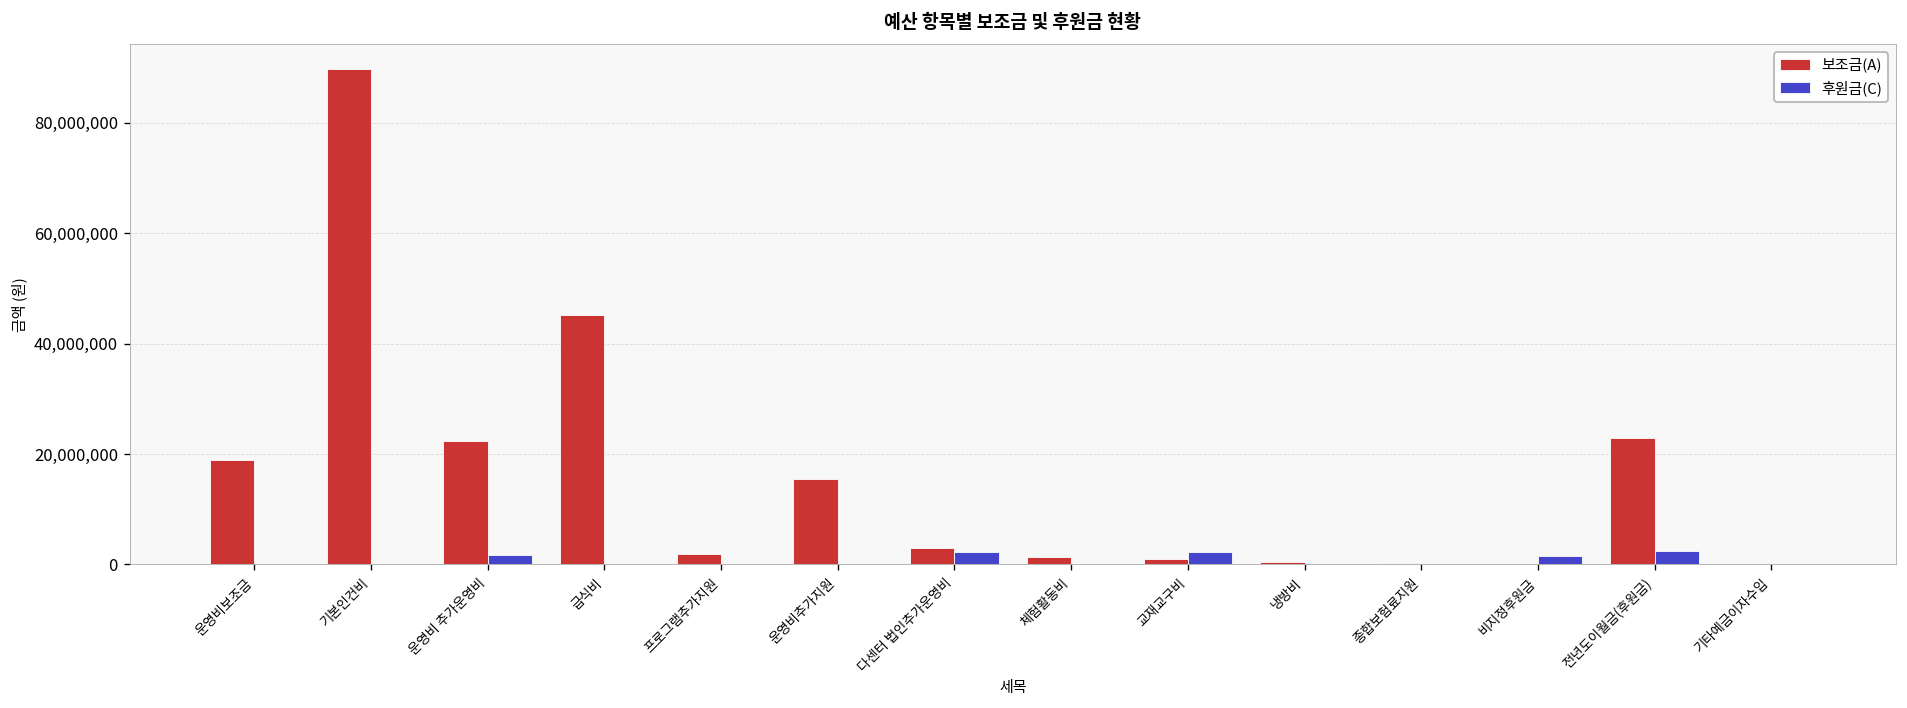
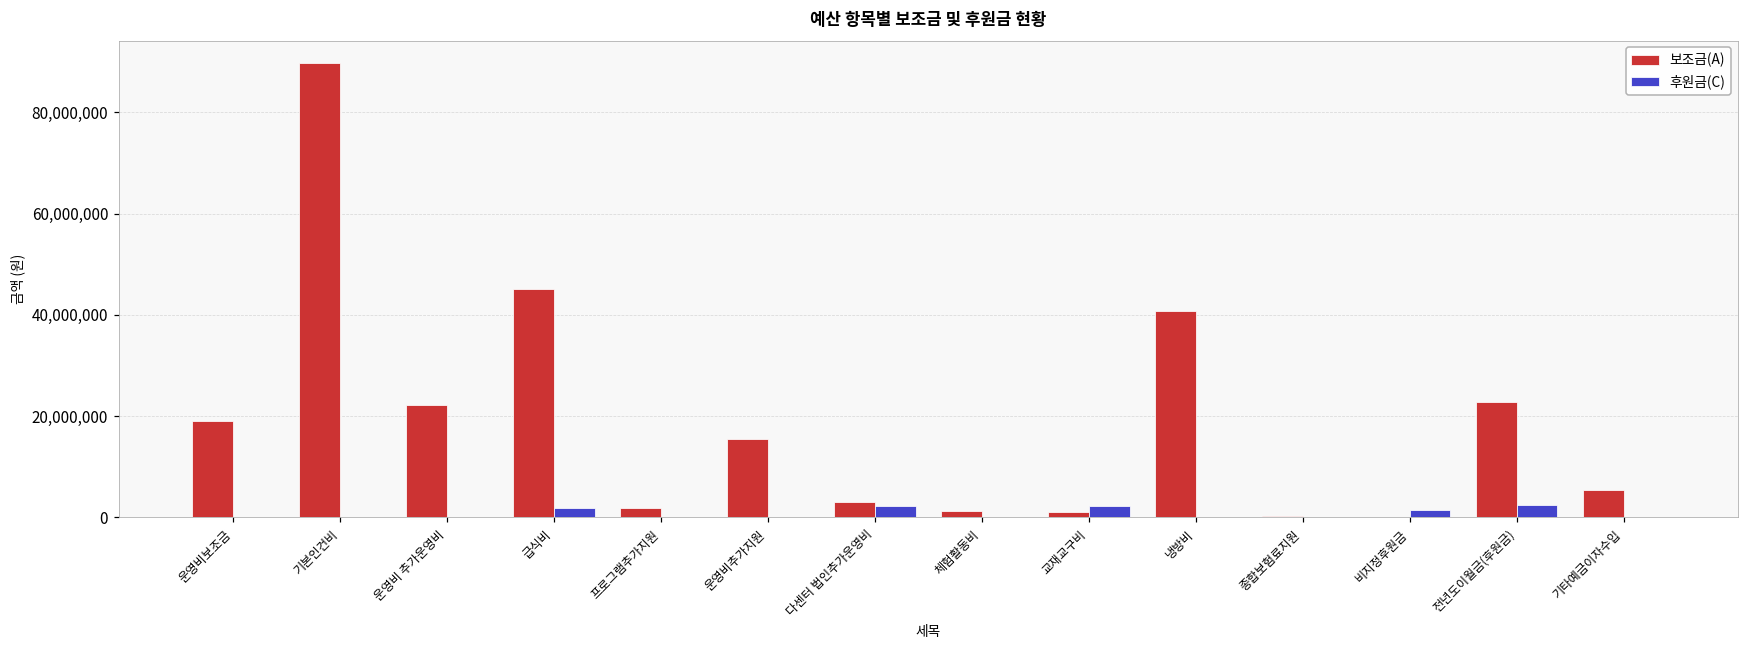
후원금(C), 운영비 추가운영비: 2,000,000 -> 0
후원금(C), 급식비: 0 -> 2,000,000
보조금(A), 냉방비: 0 -> 41,000,000
보조금(A), 기타예금이자수입: 0 -> 5,000,000
